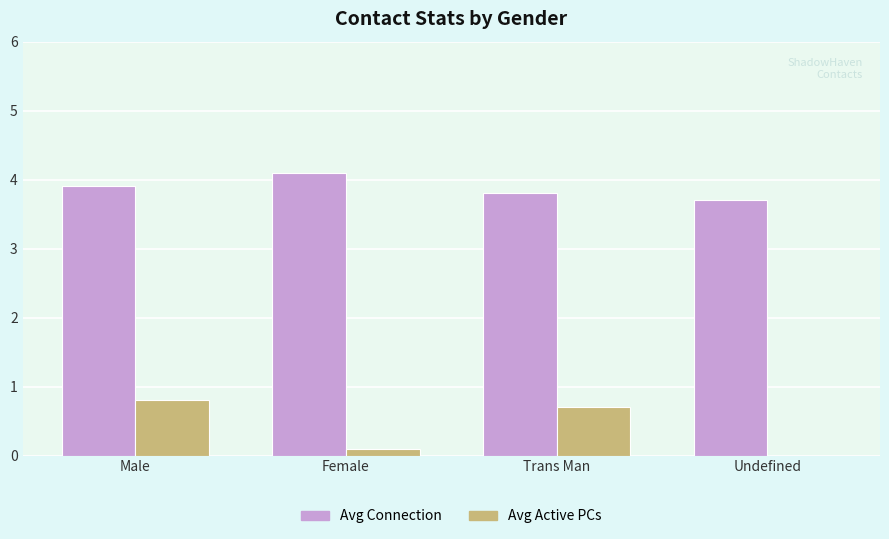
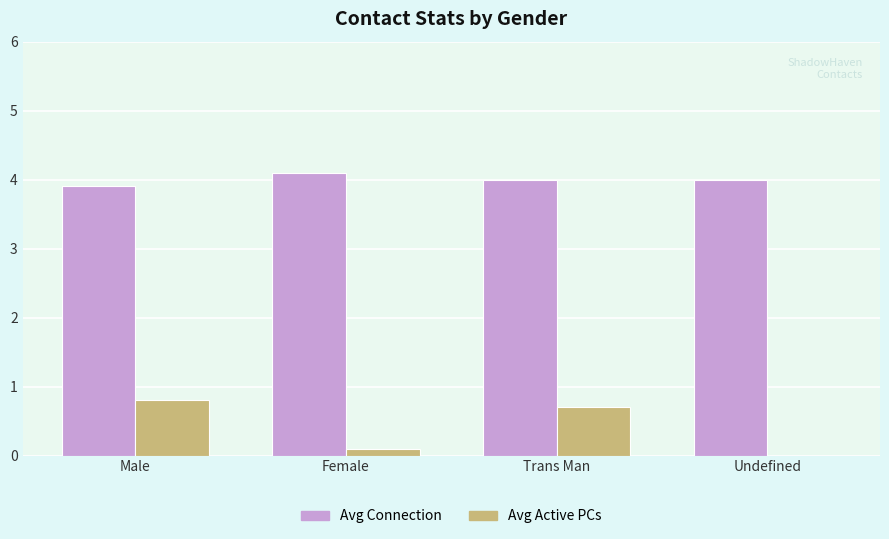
Avg Connection, Trans Man: 3.8 -> 4.0
Avg Connection, Undefined: 3.7 -> 4.0
